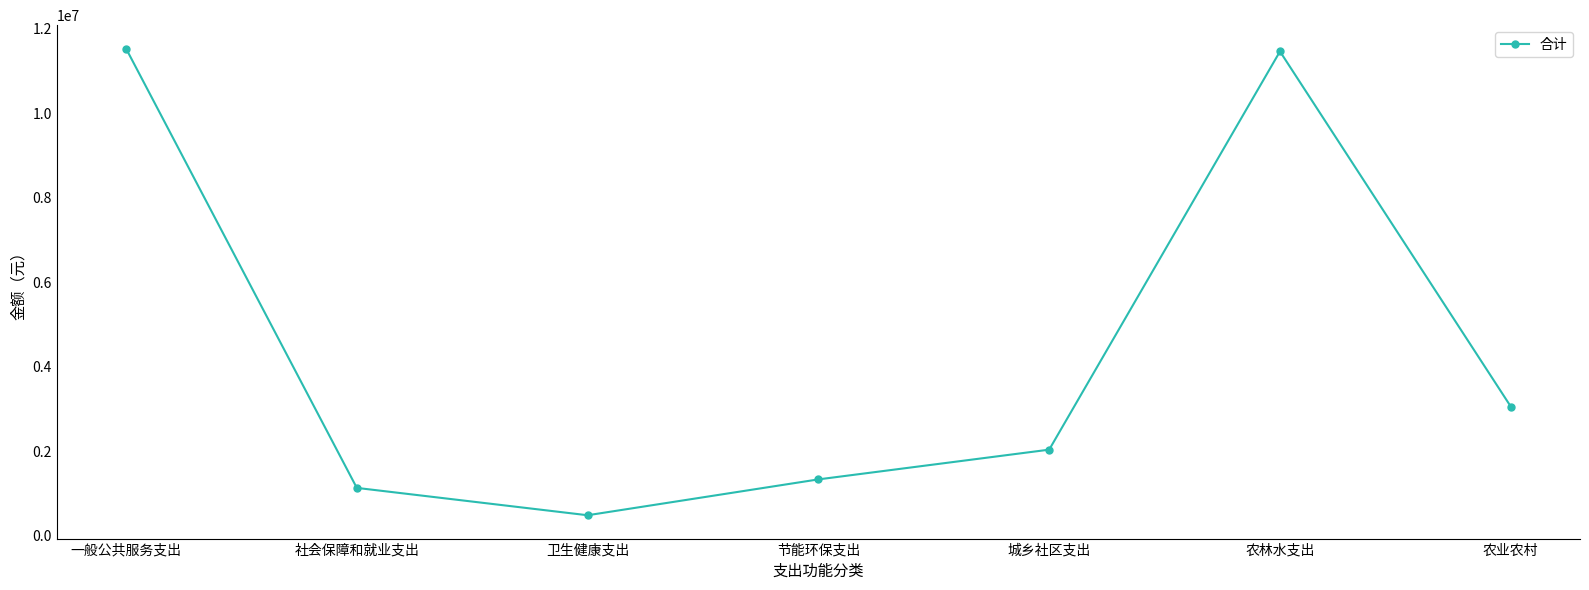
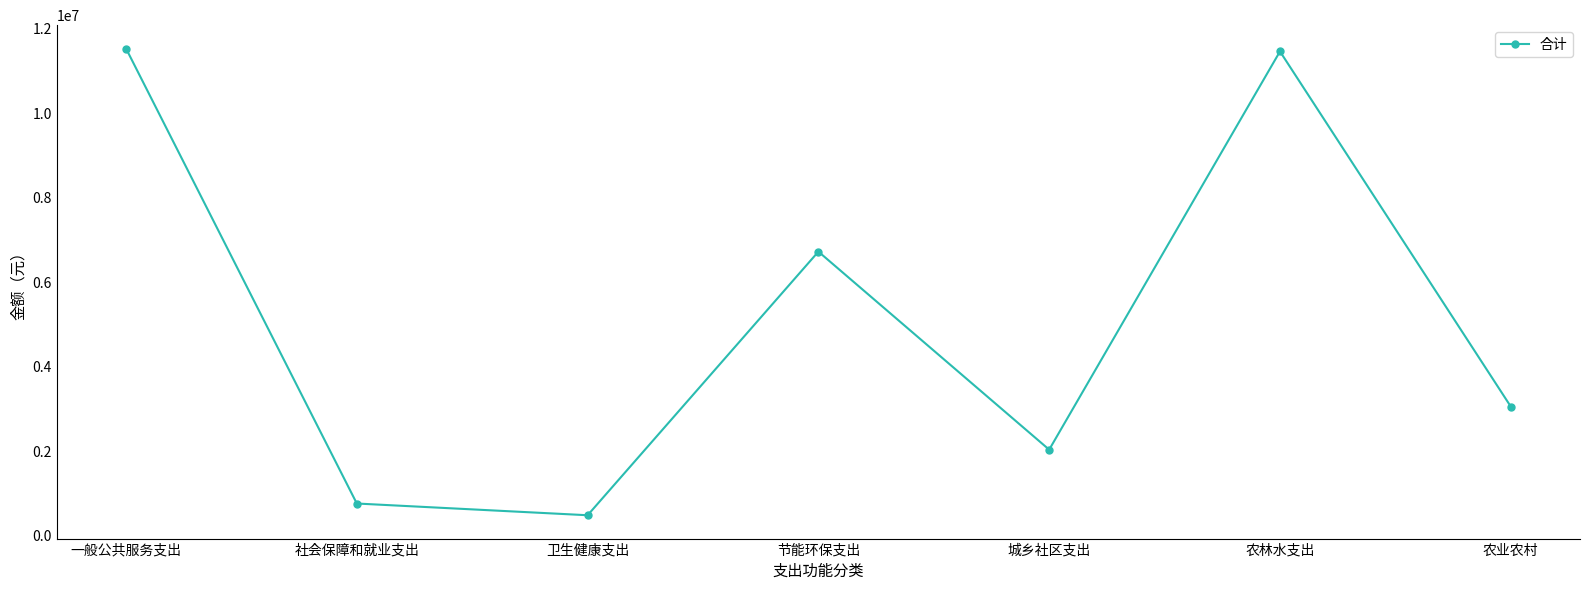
社会保障和就业支出: 1100000 -> 800000
节能环保支出: 1300000 -> 6700000
